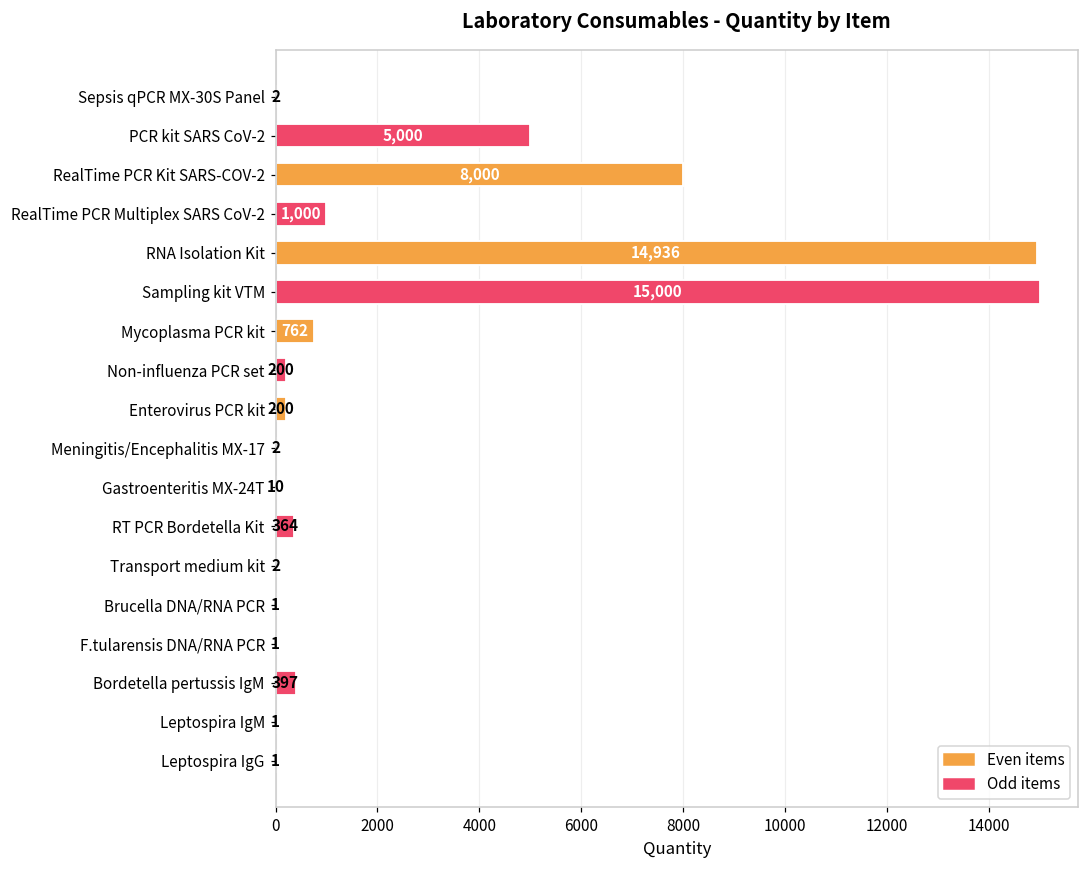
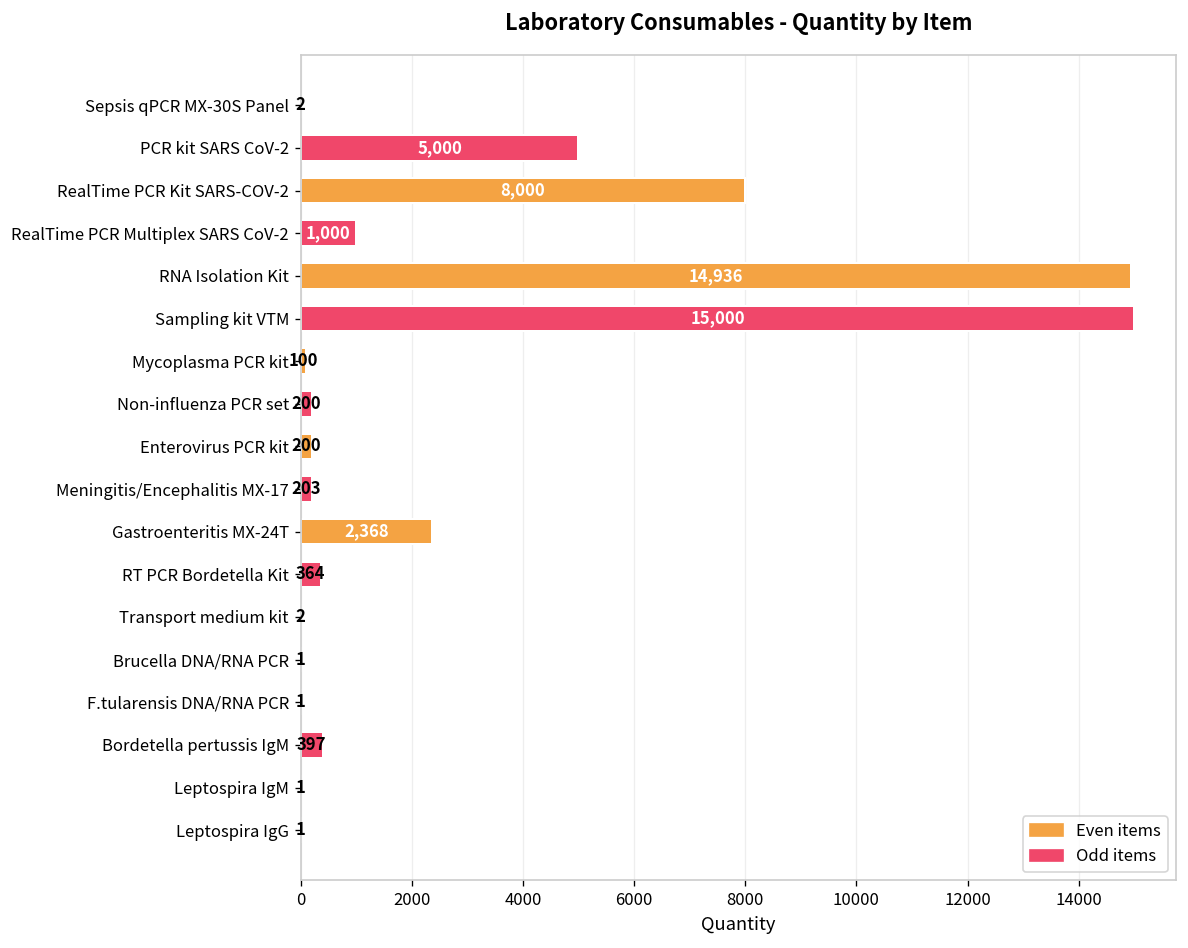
Mycoplasma PCR kit: 762 -> 100
Meningitis/Encephalitis MX-17: 2 -> 203
Gastroenteritis MX-24T: 10 -> 2,368
